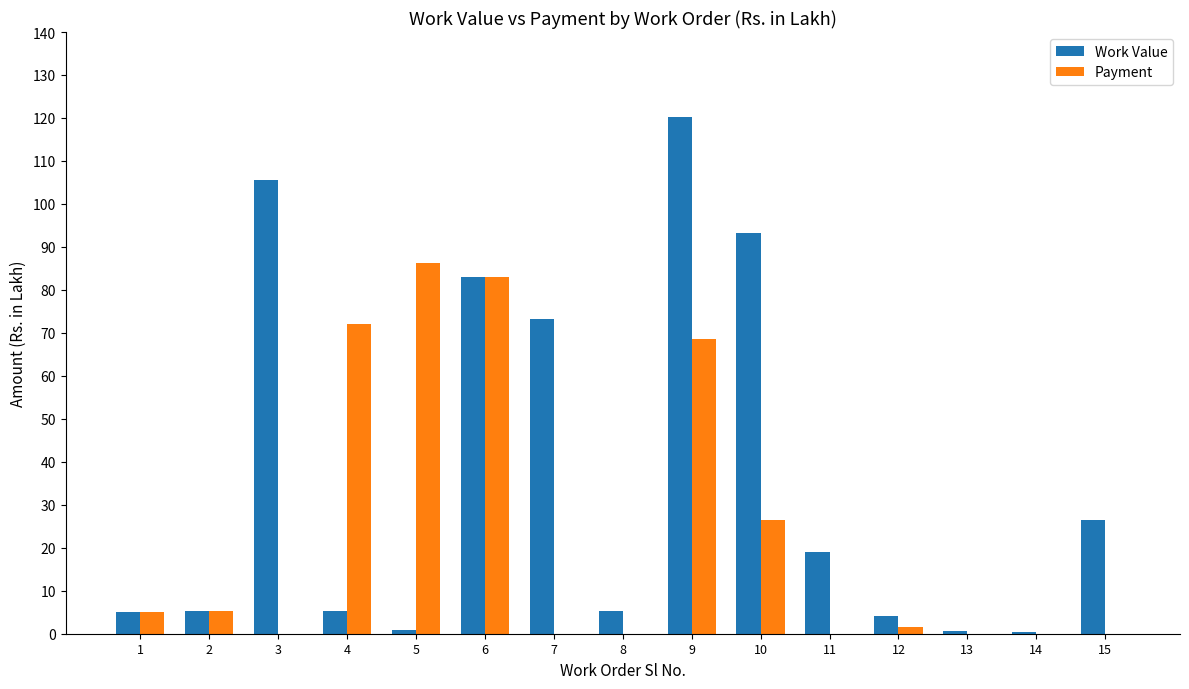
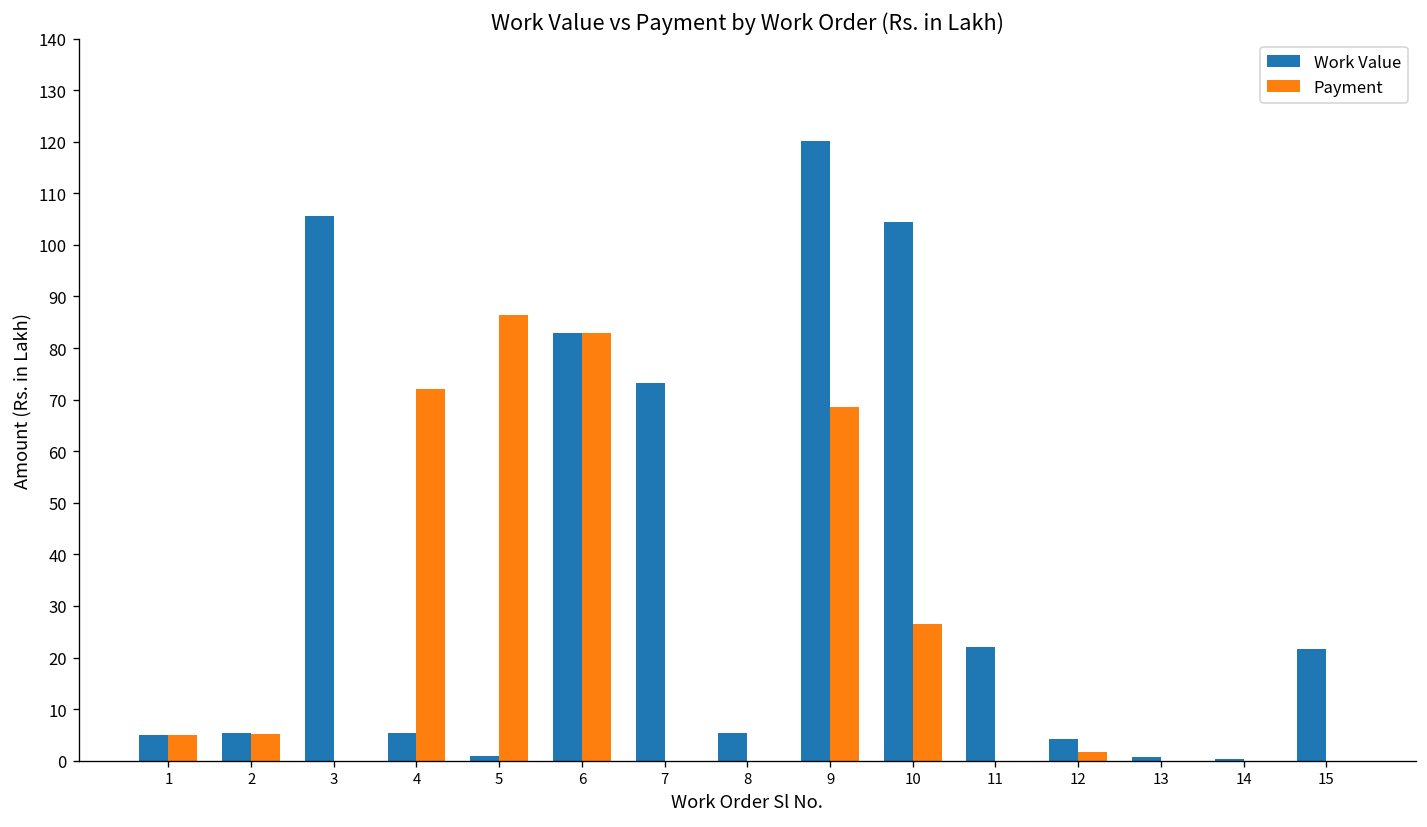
Work Value, 10: 93 -> 104
Work Value, 11: 19 -> 22
Work Value, 15: 26 -> 22
